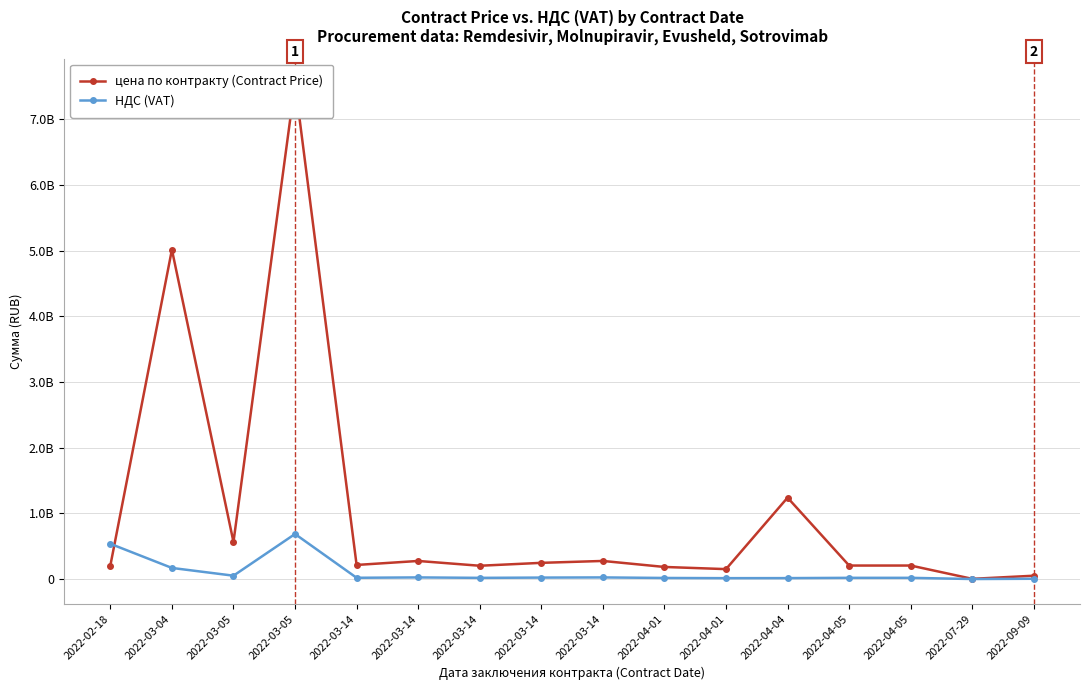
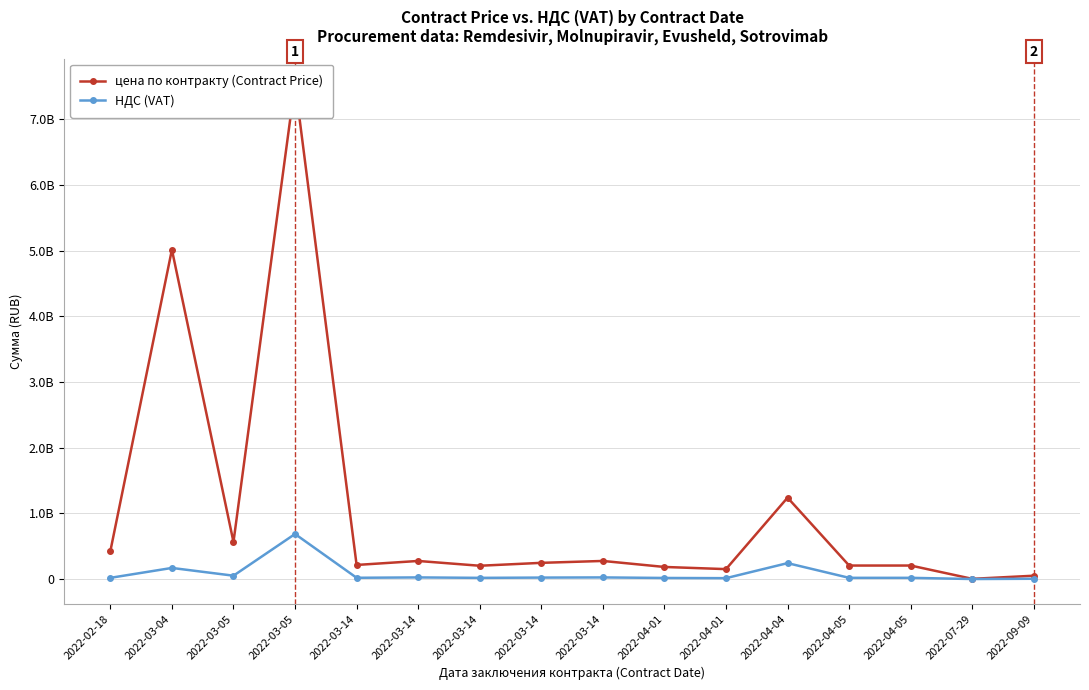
цена по контракту (Contract Price), 2022-02-18: 200000000 -> 400000000
НДС (VAT), 2022-02-18: 500000000 -> 0
НДС (VAT), 2022-04-04: 0 -> 200000000
